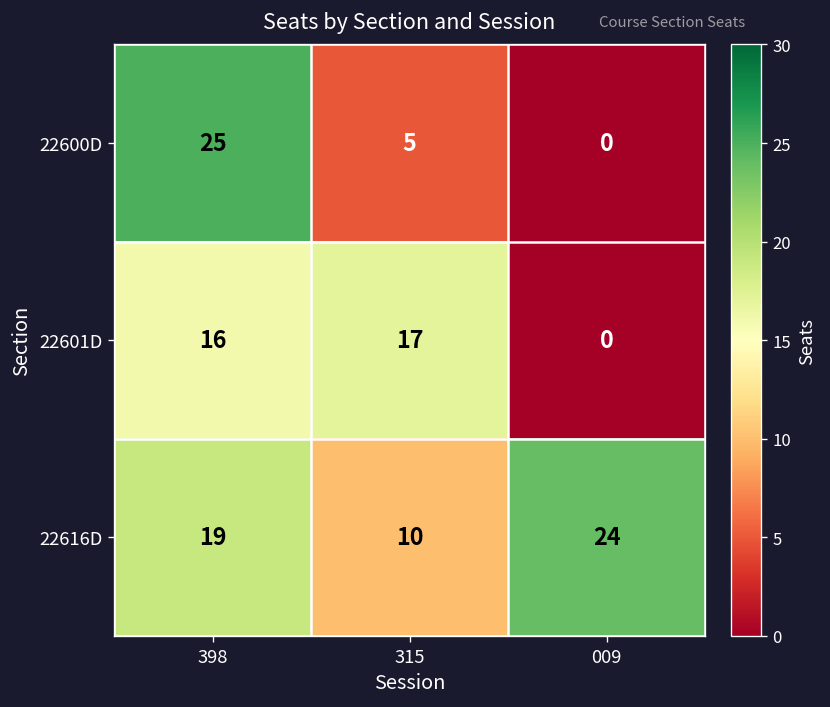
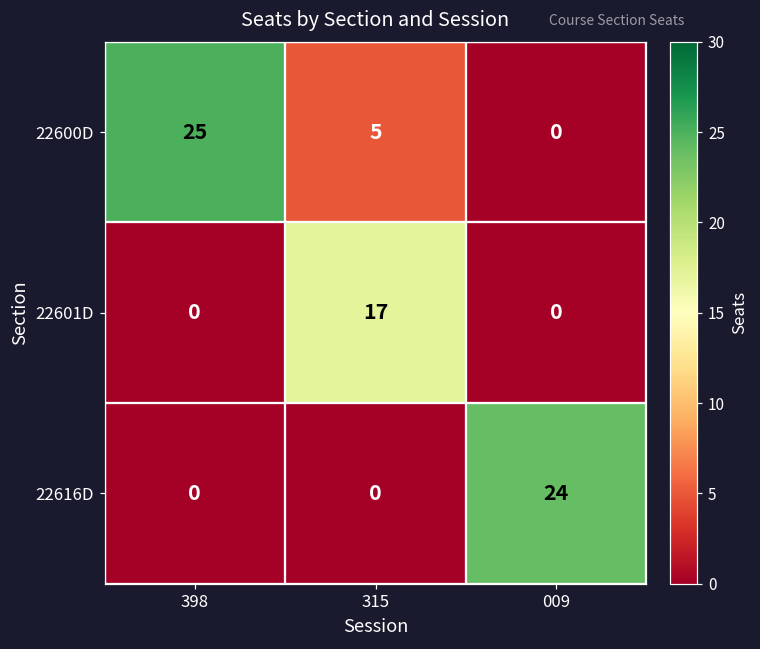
22601D, 398: 16 -> 0
22616D, 398: 19 -> 0
22616D, 315: 10 -> 0
